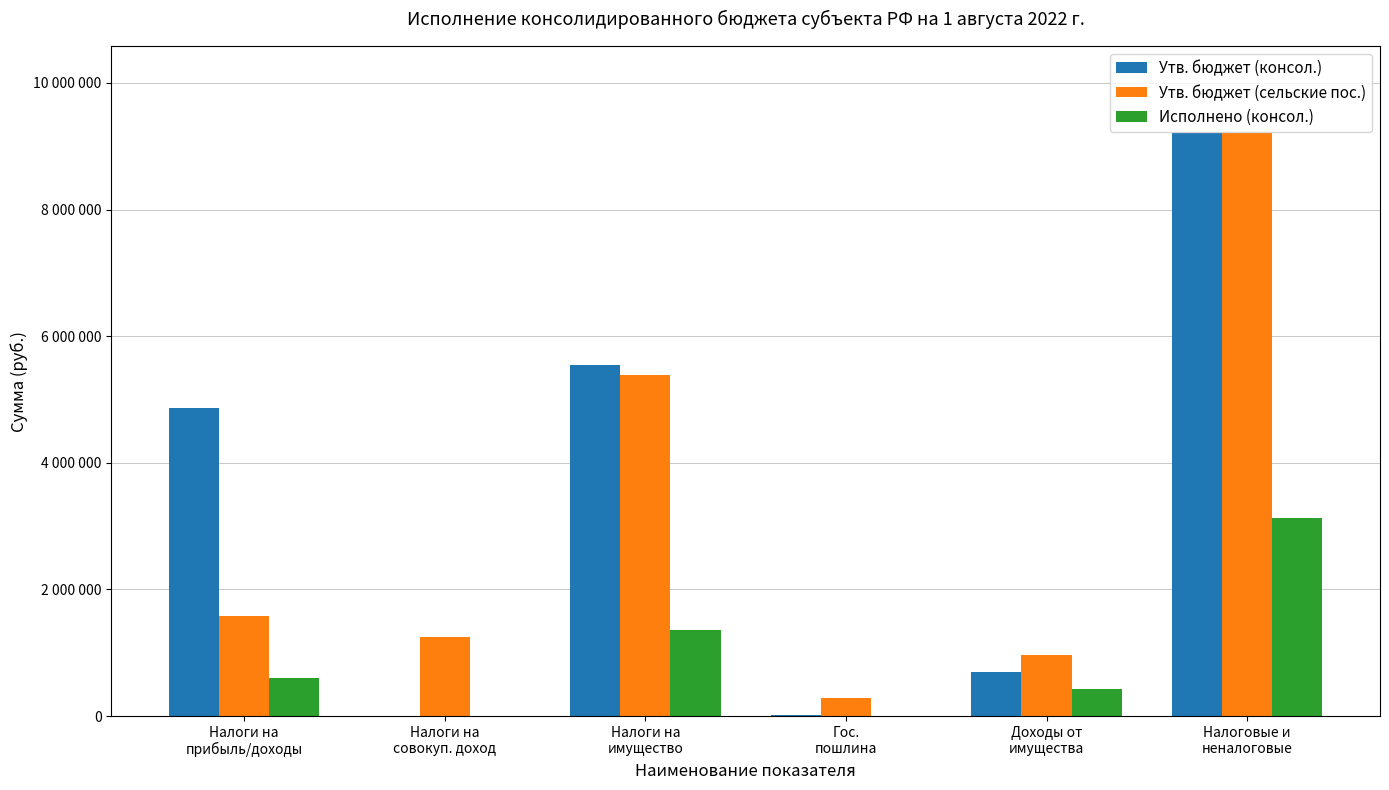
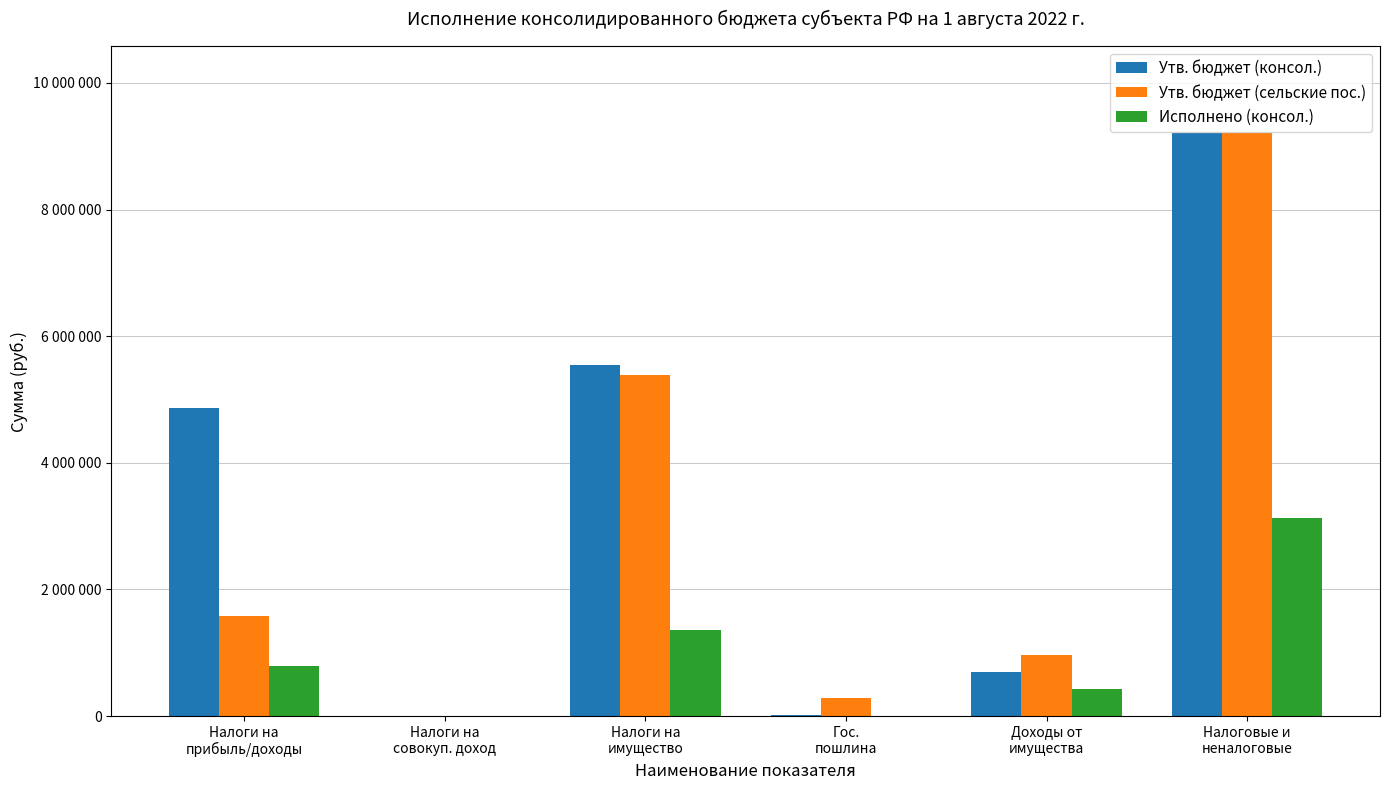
Исполнено (консол.), Налоги на прибыль/доходы: 600000 -> 800000
Утв. бюджет (сельские пос.), Налоги на совокуп. доход: 1200000 -> 0
